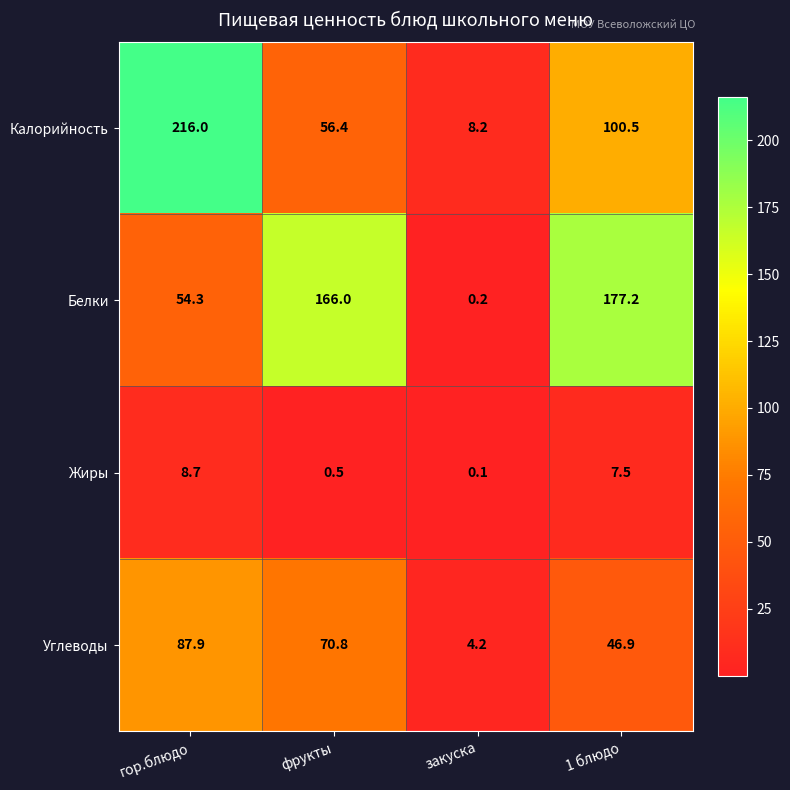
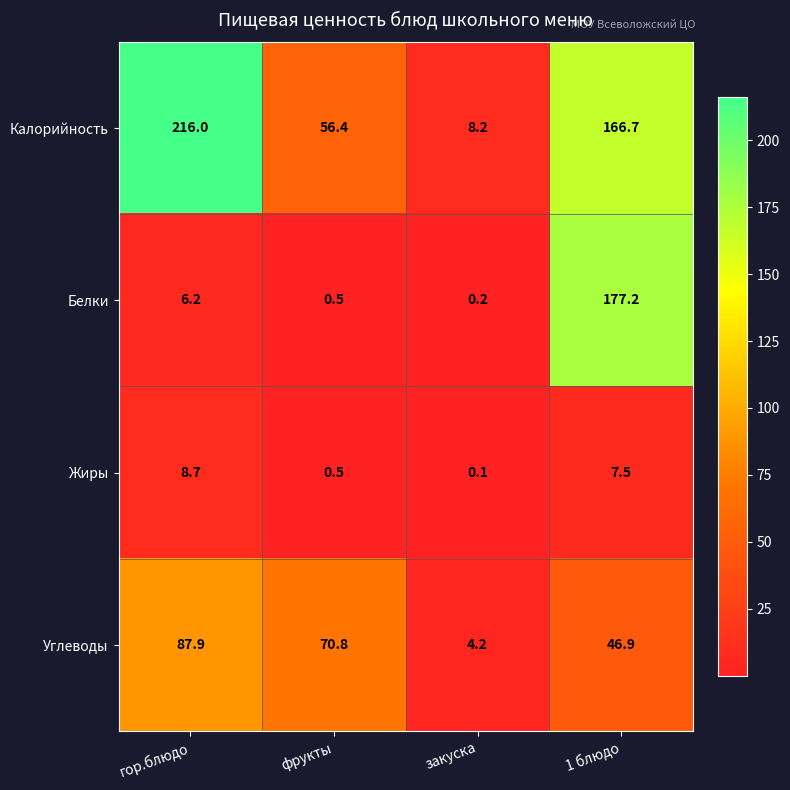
Калорийность, 1 блюдо: 100.5 -> 166.7
Белки, гор.блюдо: 54.3 -> 6.2
Белки, фрукты: 166.0 -> 0.5
